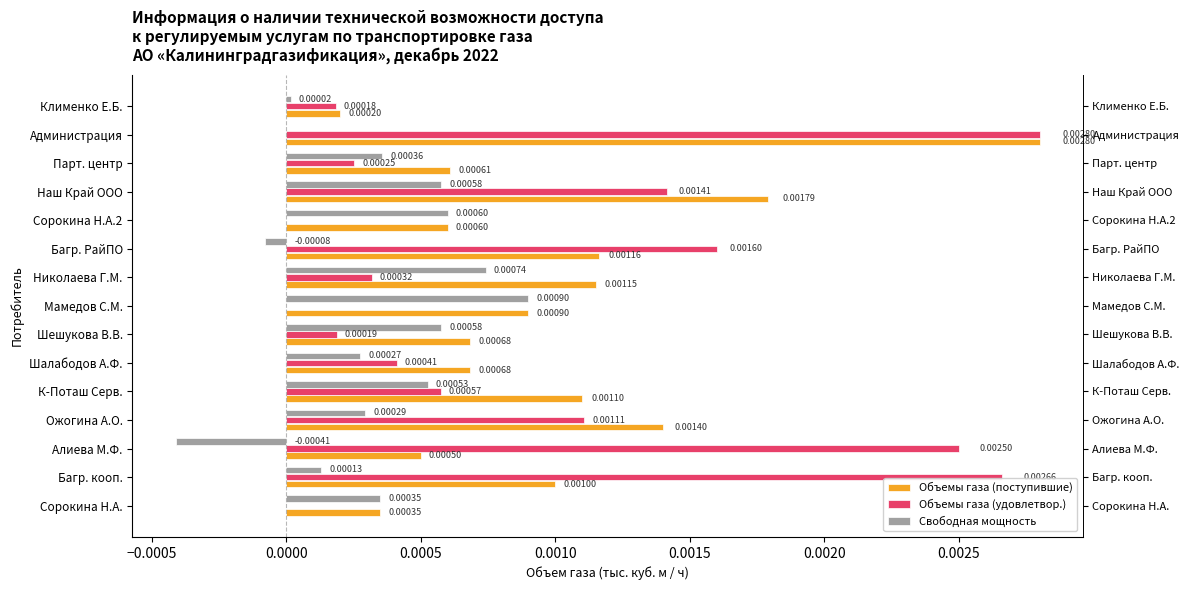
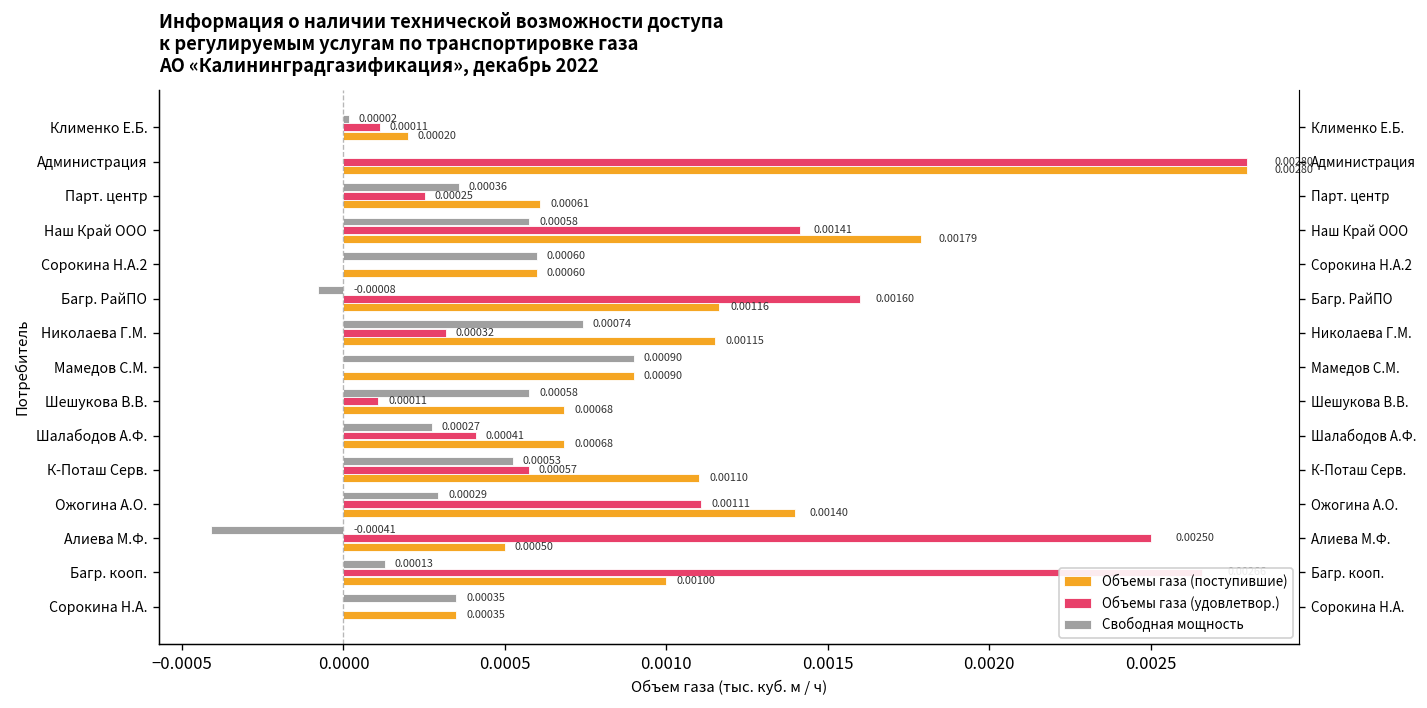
Объемы газа (удовлетвор.), Клименко Е.Б.: 0.00018 -> 0.00011
Объемы газа (удовлетвор.), Шешукова В.В.: 0.00019 -> 0.00011
